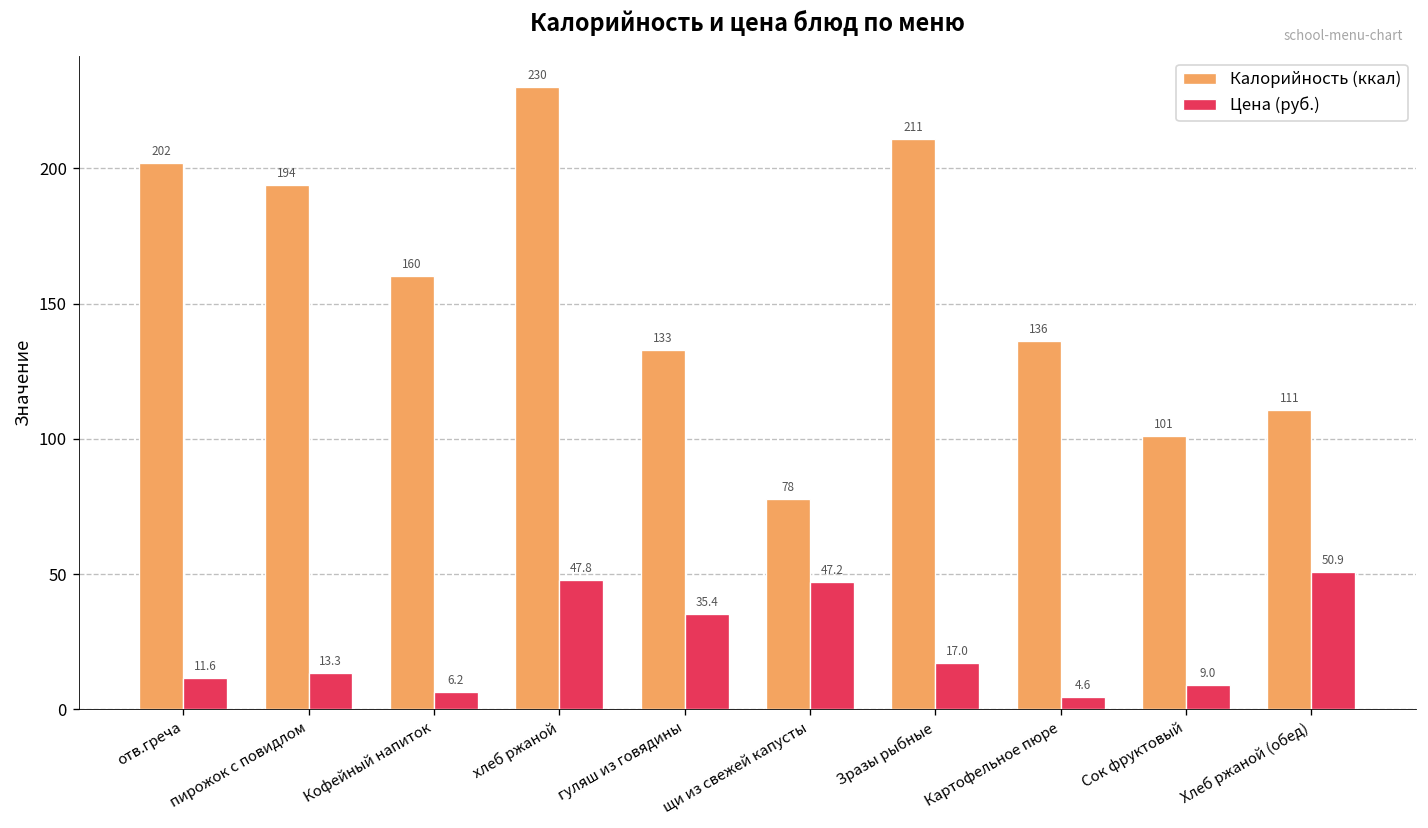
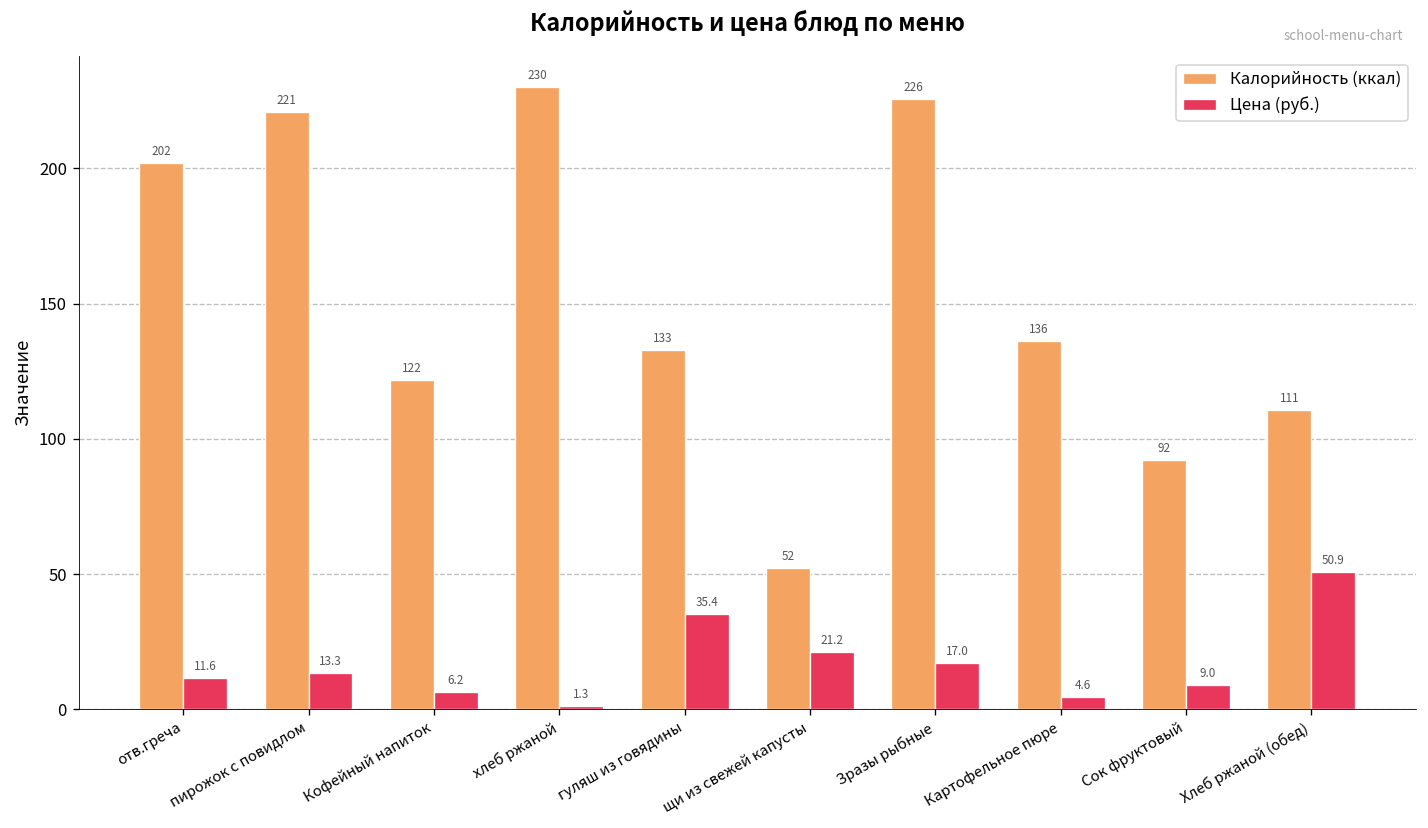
Калорийность (ккал), пирожок с повидлом: 194 -> 221
Калорийность (ккал), Кофейный напиток: 160 -> 122
Цена (руб.), хлеб ржаной: 47.8 -> 1.3
Калорийность (ккал), щи из свежей капусты: 78 -> 52
Цена (руб.), щи из свежей капусты: 47.2 -> 21.2
Калорийность (ккал), Зразы рыбные: 211 -> 226
Калорийность (ккал), Сок фруктовый: 101 -> 92
